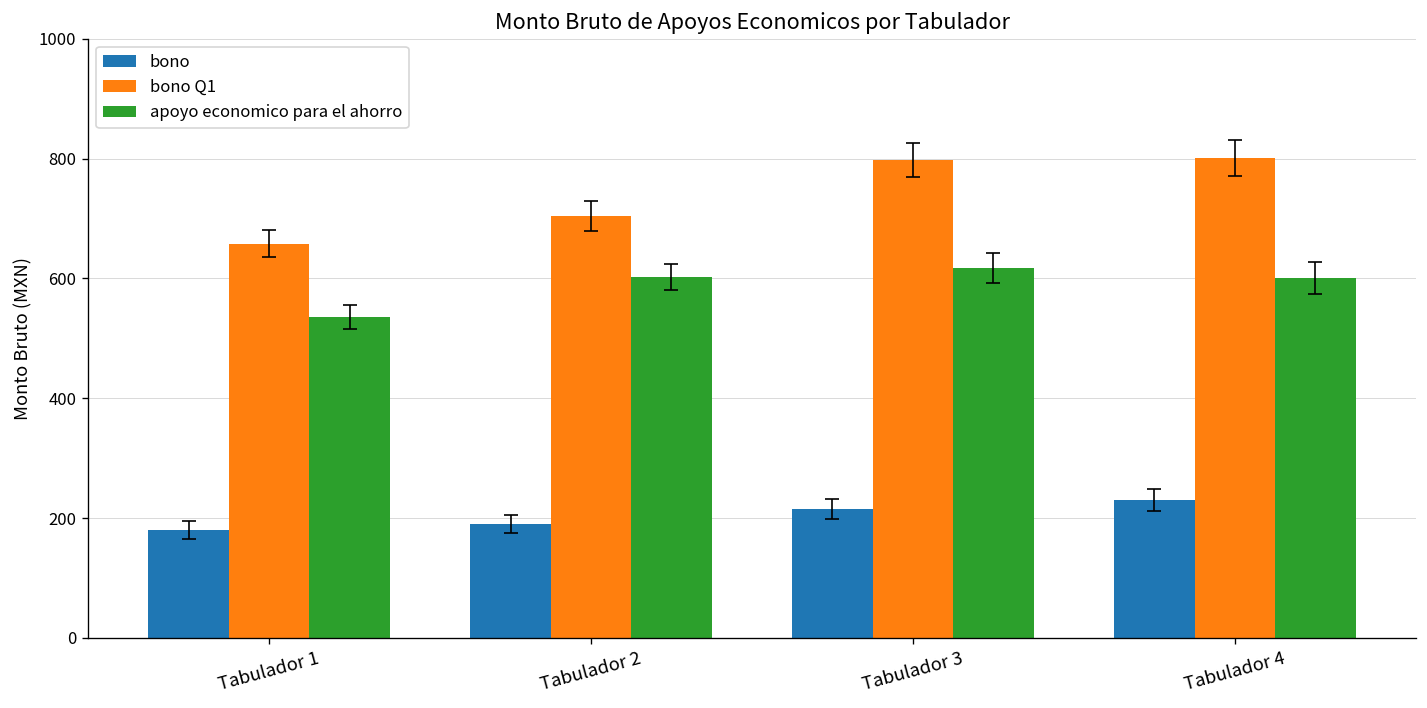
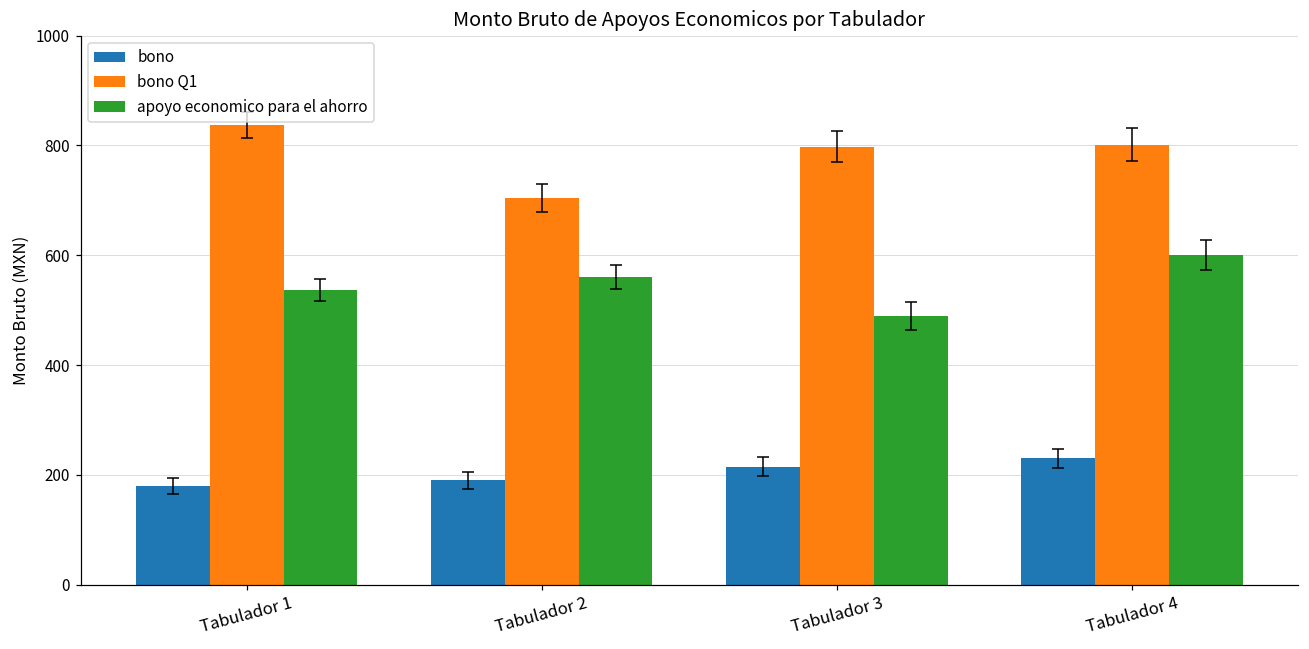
bono Q1, Tabulador 1: 660 -> 840
apoyo economico para el ahorro, Tabulador 2: 600 -> 560
apoyo economico para el ahorro, Tabulador 3: 620 -> 490
